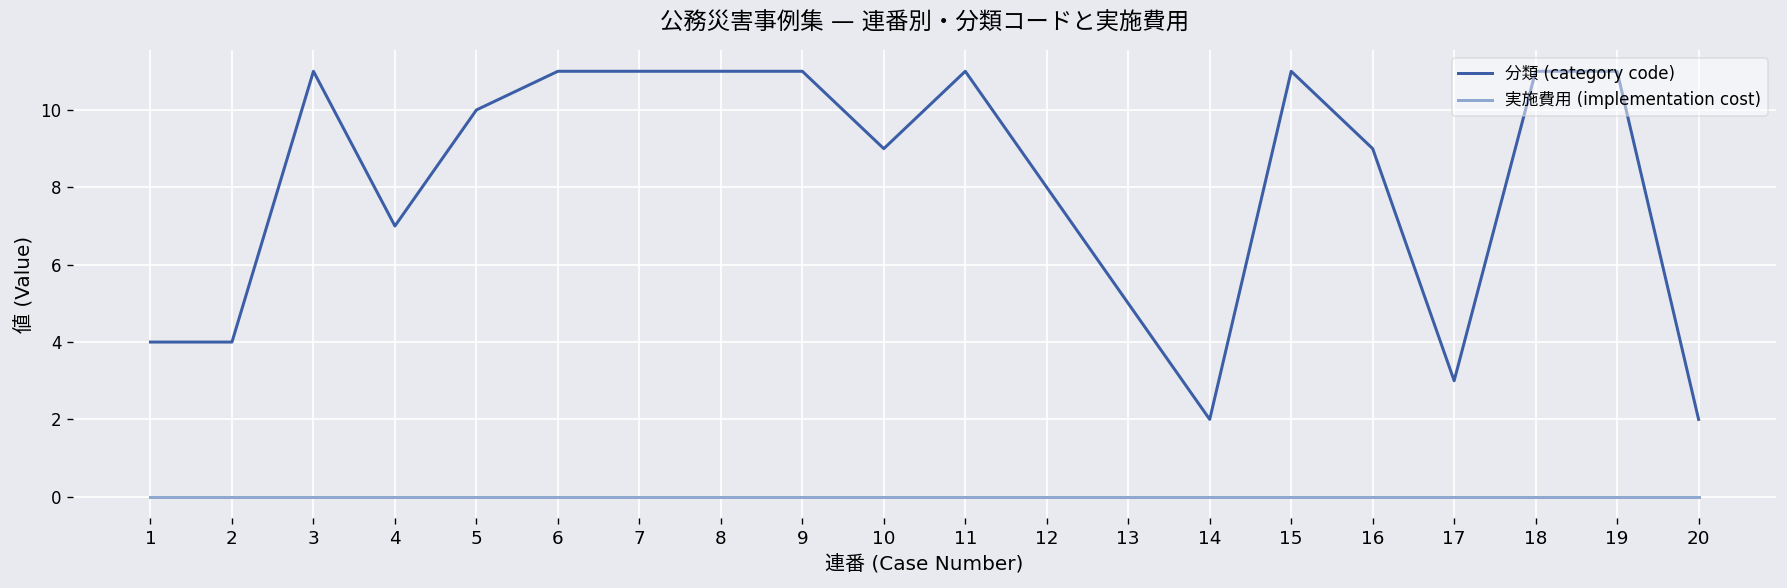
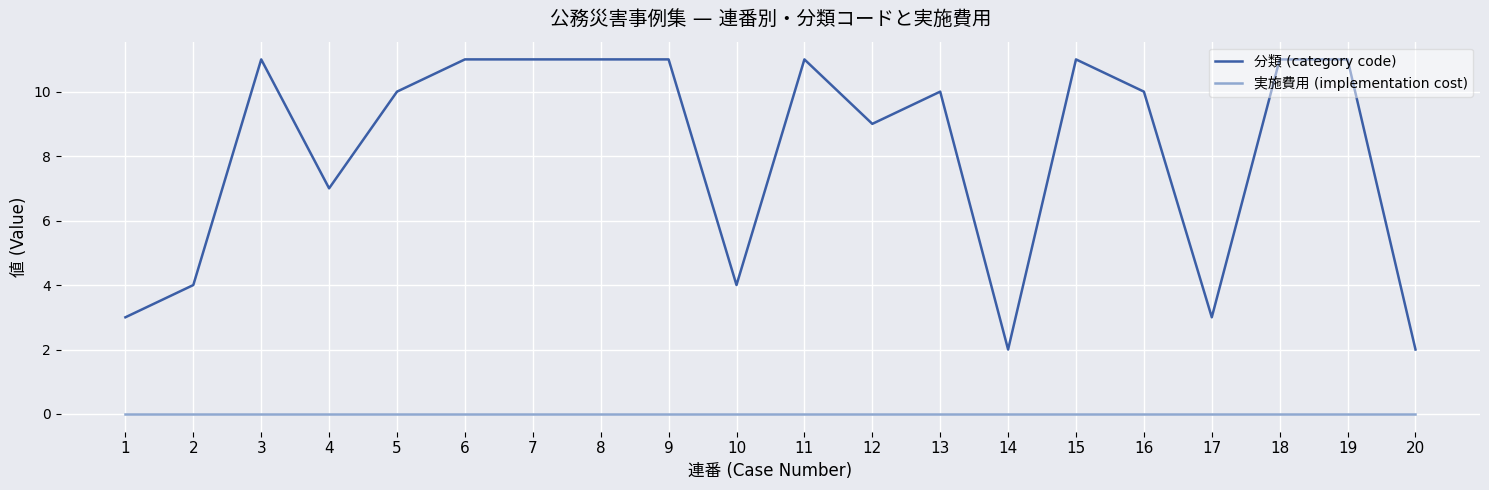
分類 (category code), 1: 4 -> 3
分類 (category code), 10: 9 -> 4
分類 (category code), 12: 8 -> 9
分類 (category code), 13: 5 -> 10
分類 (category code), 16: 9 -> 10
